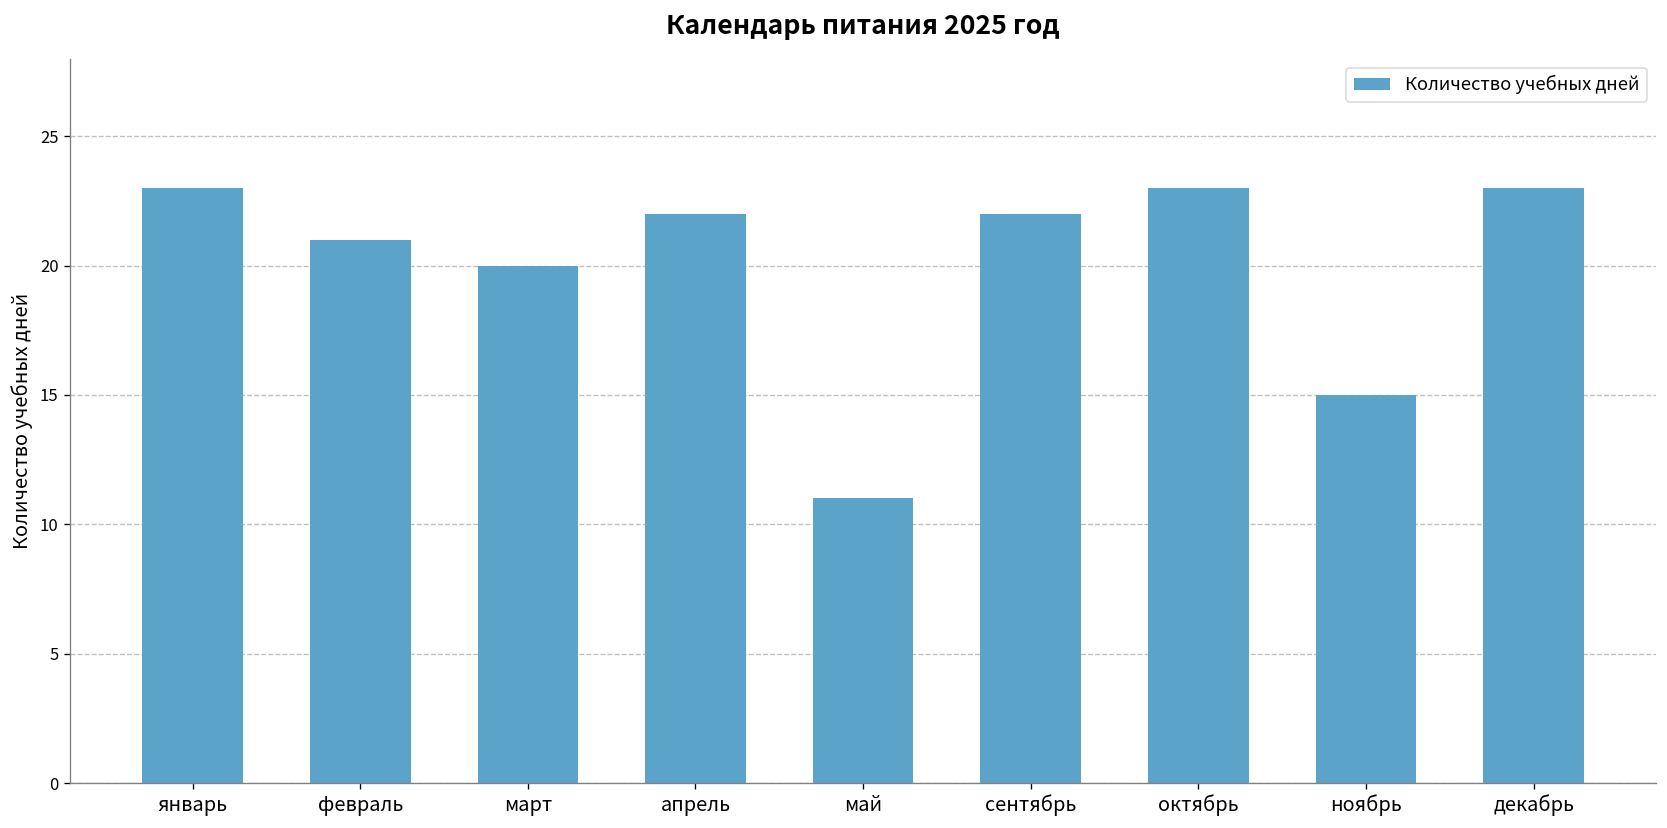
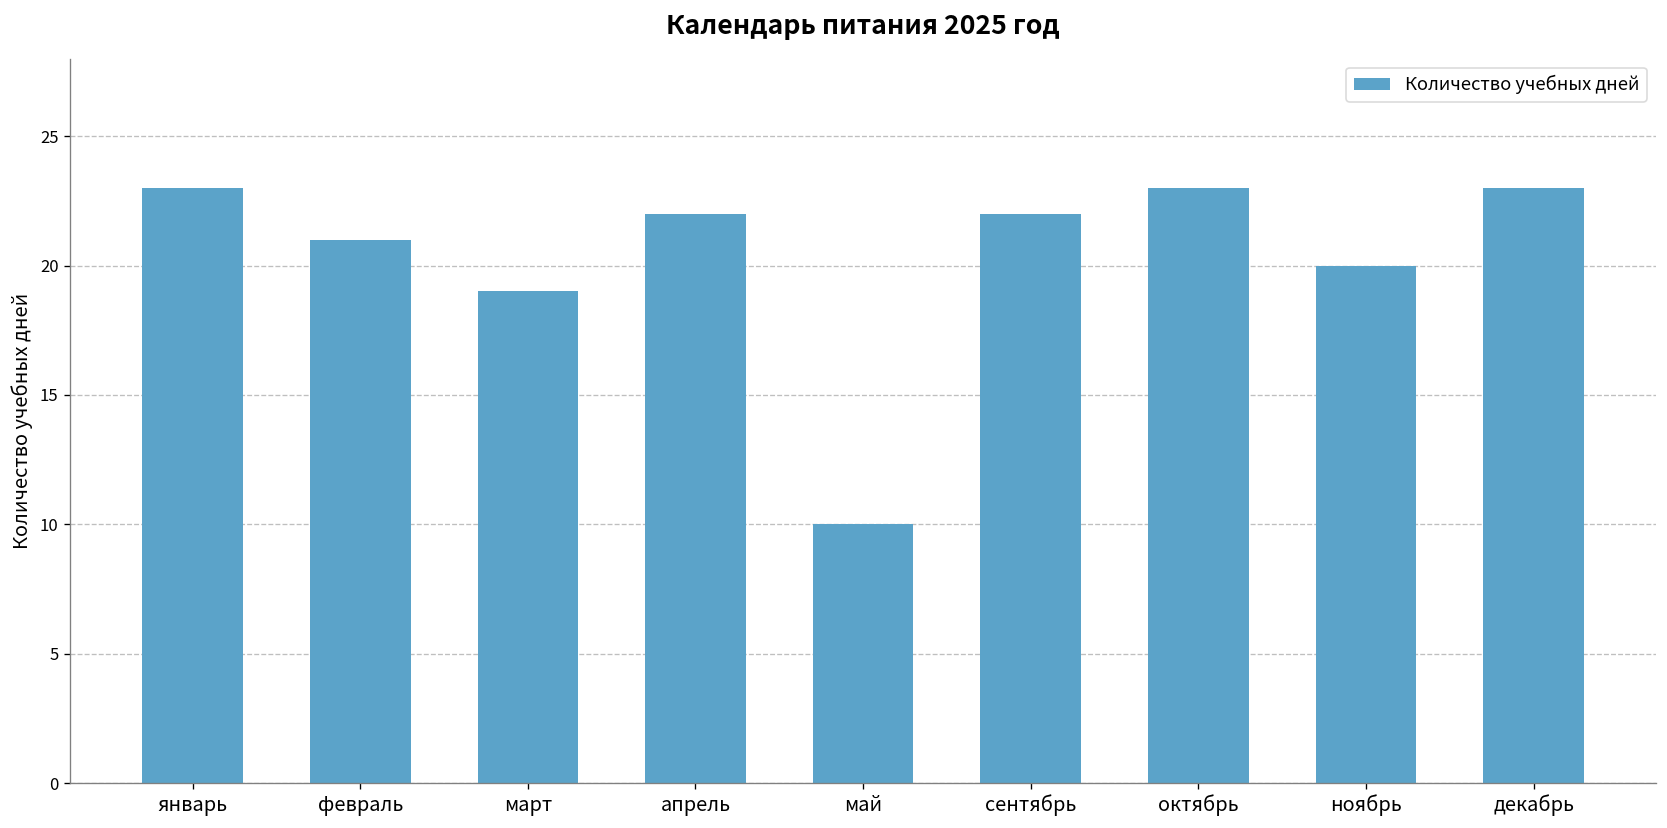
март: 20 -> 19
май: 11 -> 10
ноябрь: 15 -> 20
